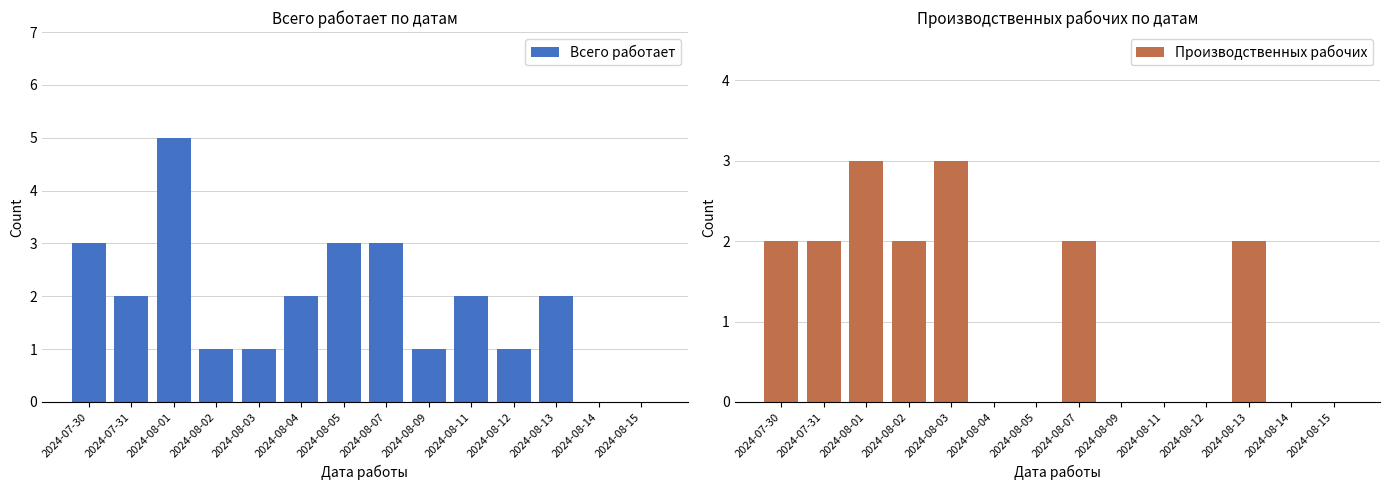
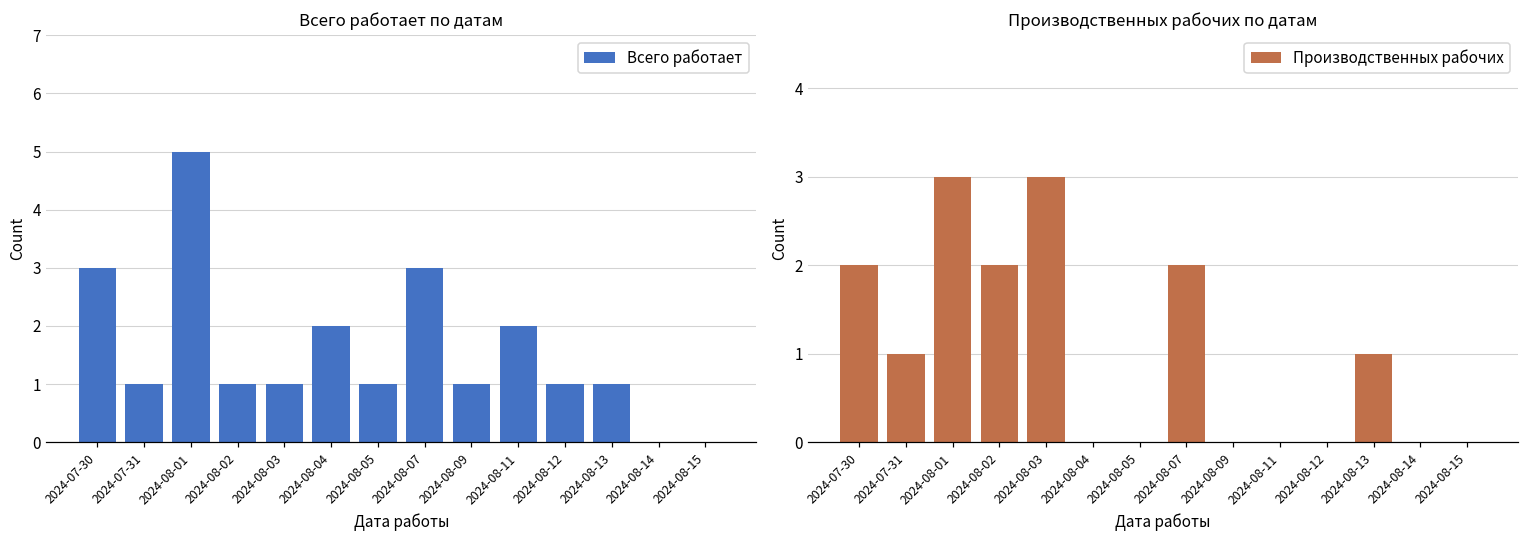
Всего работает по датам, 2024-07-31: 2 -> 1
Всего работает по датам, 2024-08-05: 3 -> 1
Всего работает по датам, 2024-08-13: 2 -> 1
Производственных рабочих по датам, 2024-07-31: 2 -> 1
Производственных рабочих по датам, 2024-08-13: 2 -> 1
